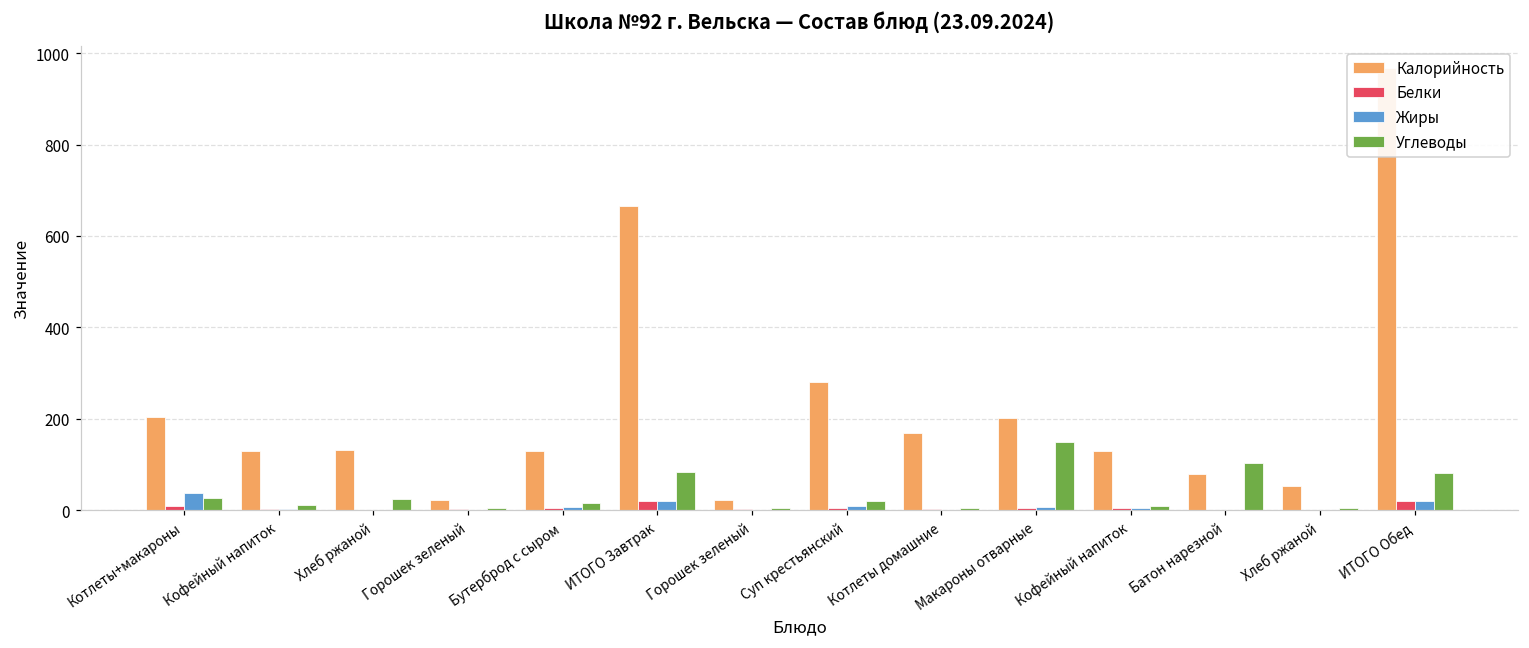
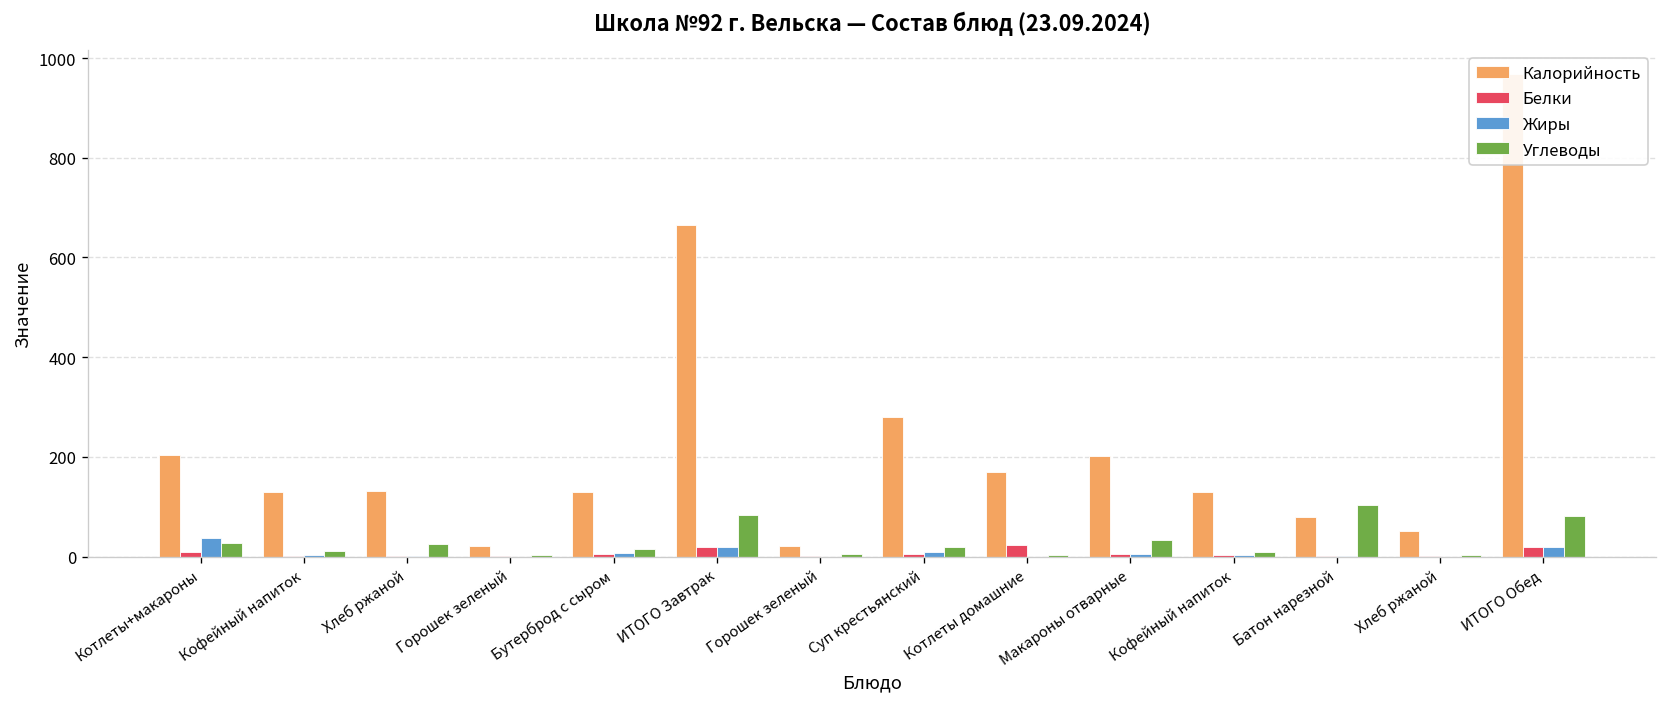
Белки, Котлеты домашние: 0 -> 20
Углеводы, Макароны отварные: 150 -> 30
